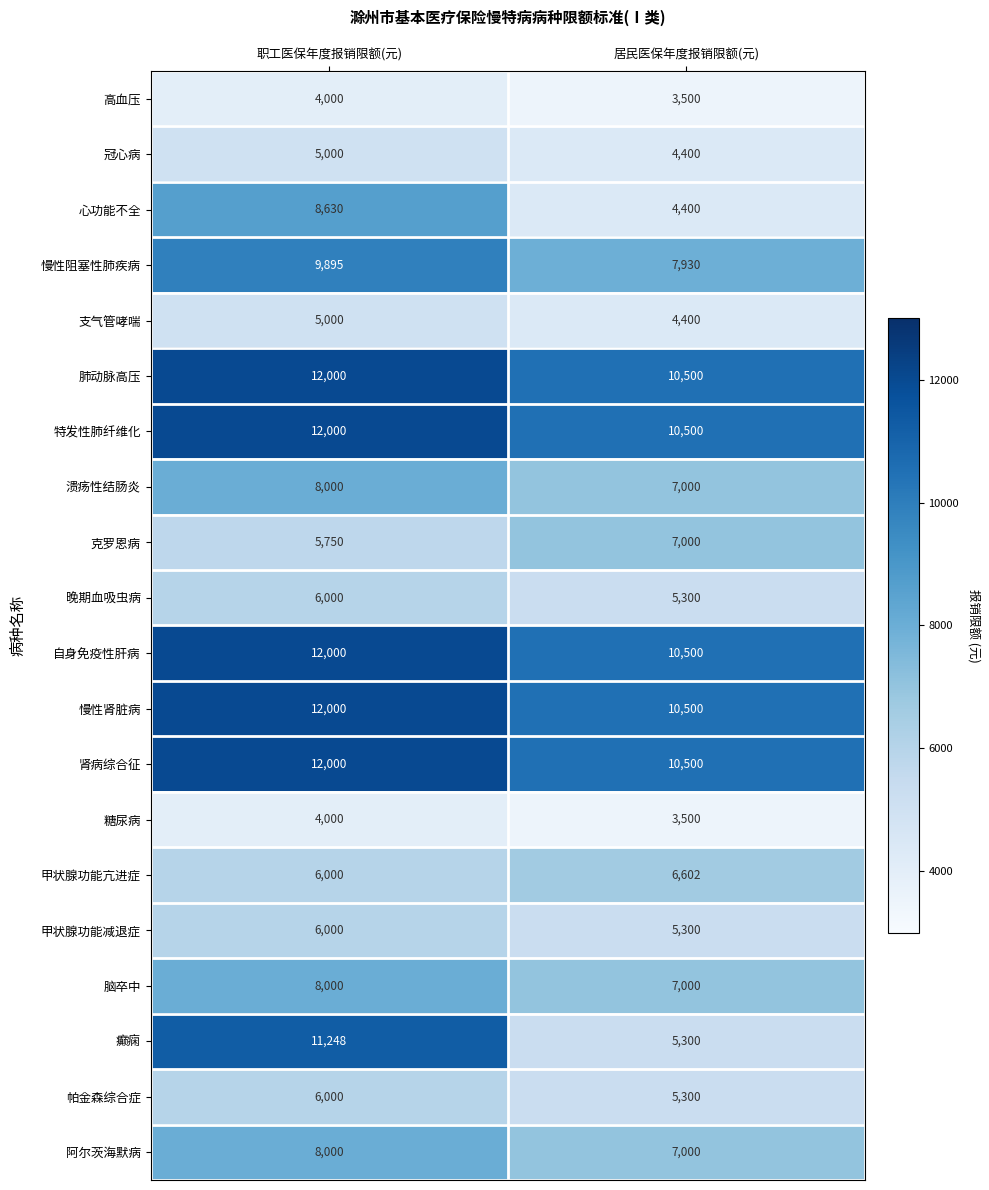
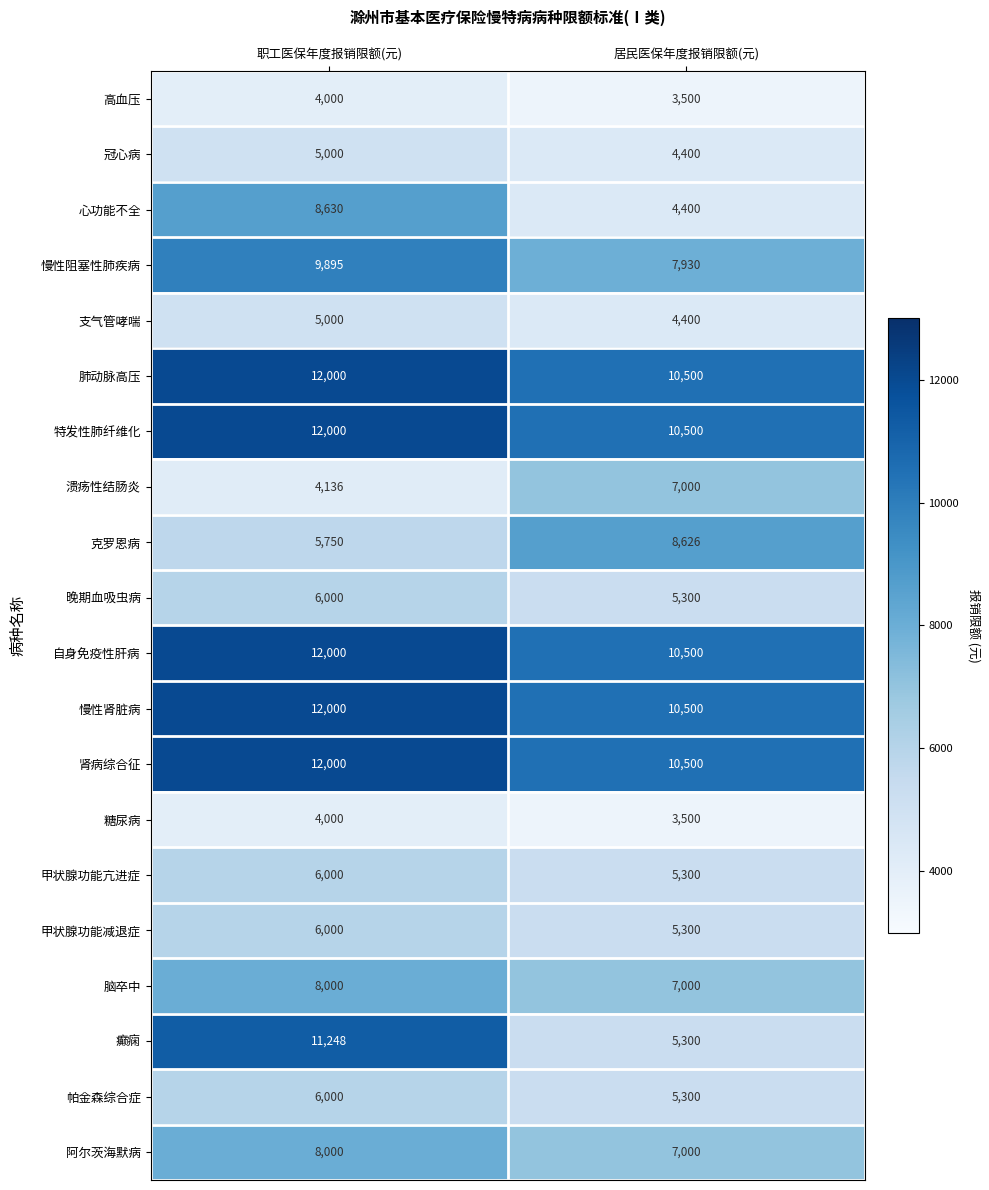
溃疡性结肠炎, 职工医保年度报销限额(元): 8,000 -> 4,136
克罗恩病, 居民医保年度报销限额(元): 7,000 -> 8,626
甲状腺功能亢进症, 居民医保年度报销限额(元): 6,602 -> 5,300
